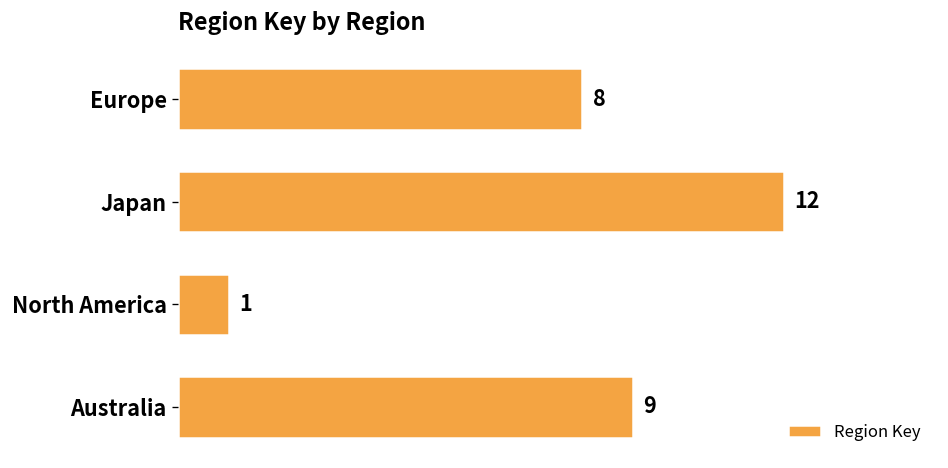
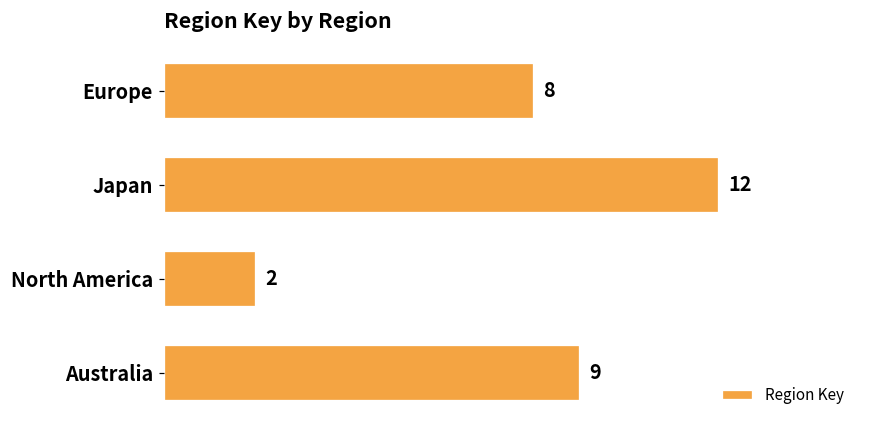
North America: 1 -> 2
